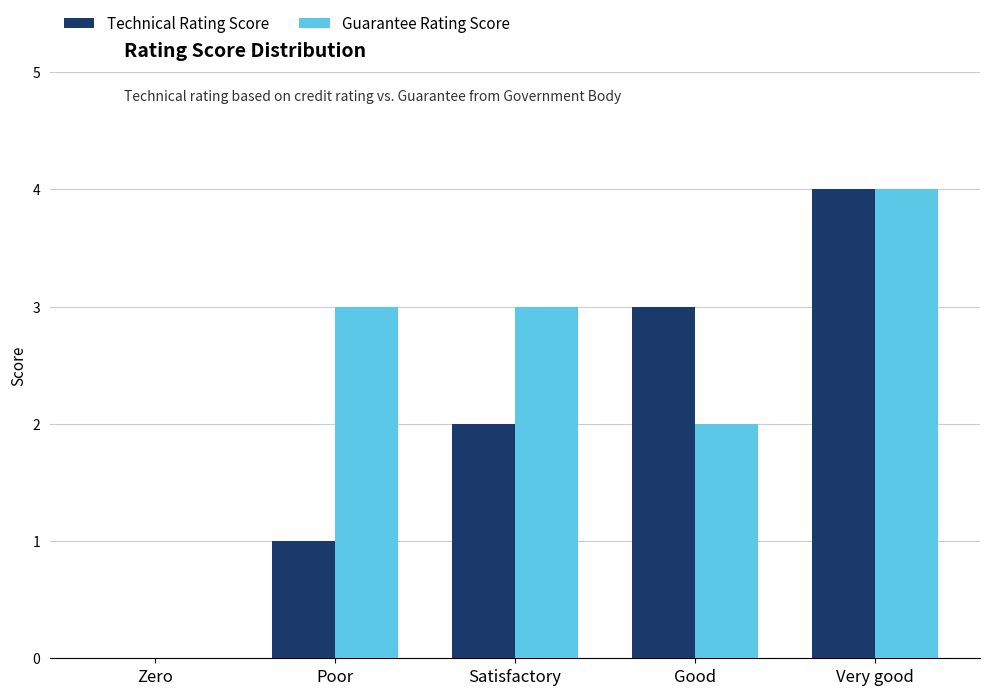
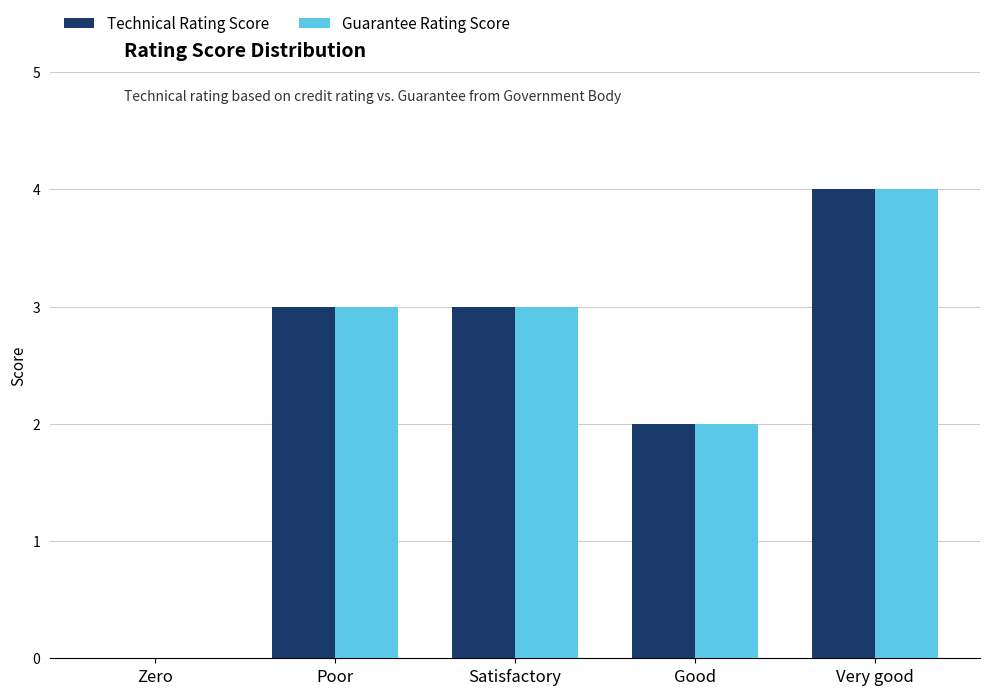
Technical Rating Score, Poor: 1 -> 3
Technical Rating Score, Satisfactory: 2 -> 3
Technical Rating Score, Good: 3 -> 2
